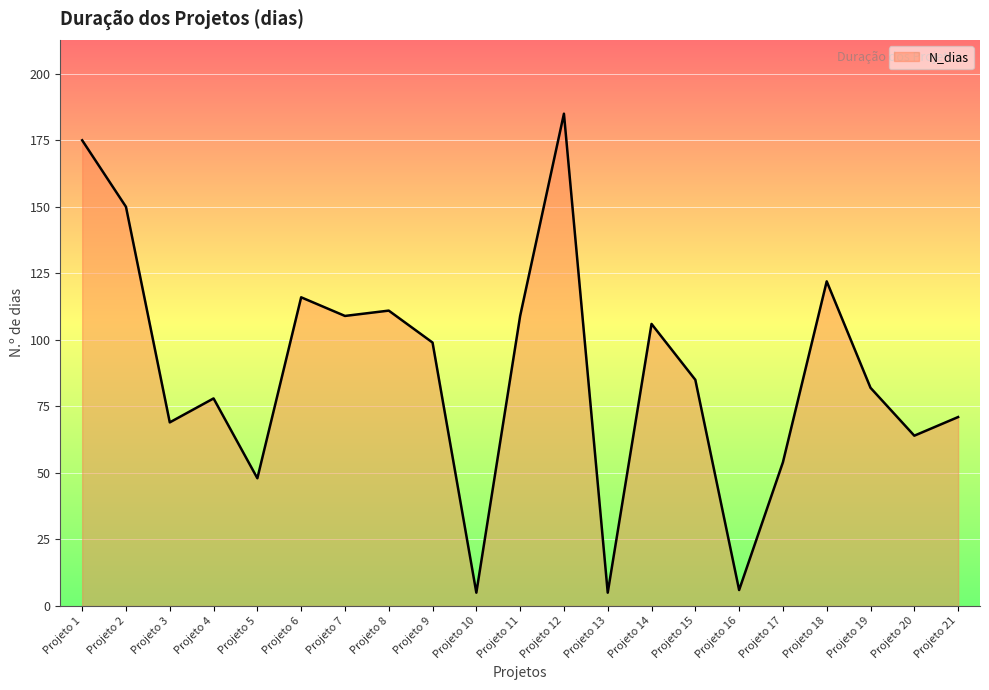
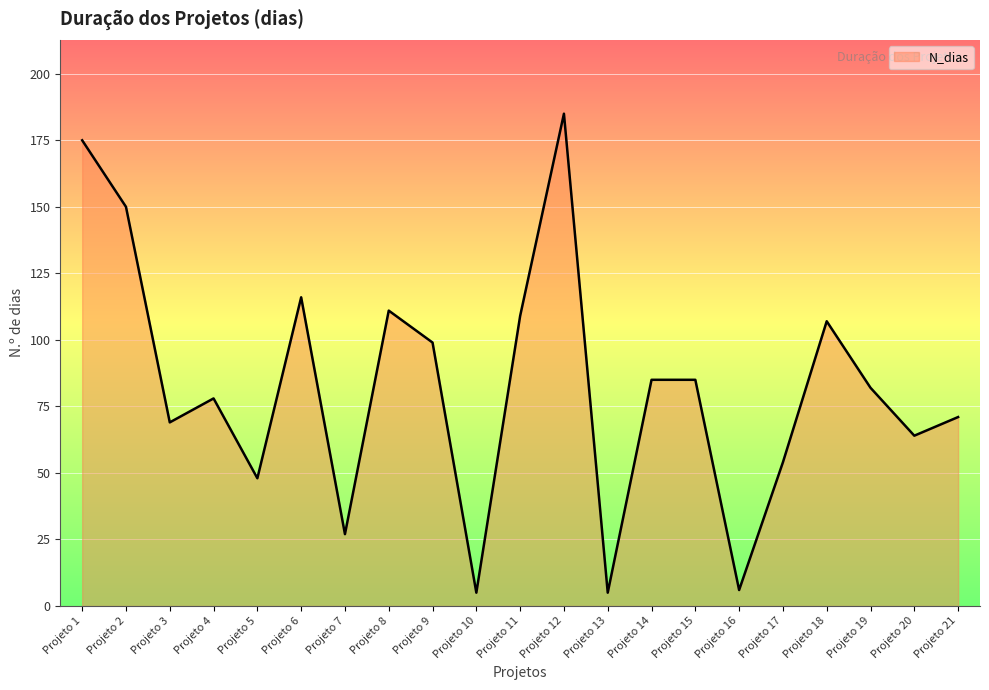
Projeto 7: 109 -> 27
Projeto 14: 106 -> 85
Projeto 18: 122 -> 107
